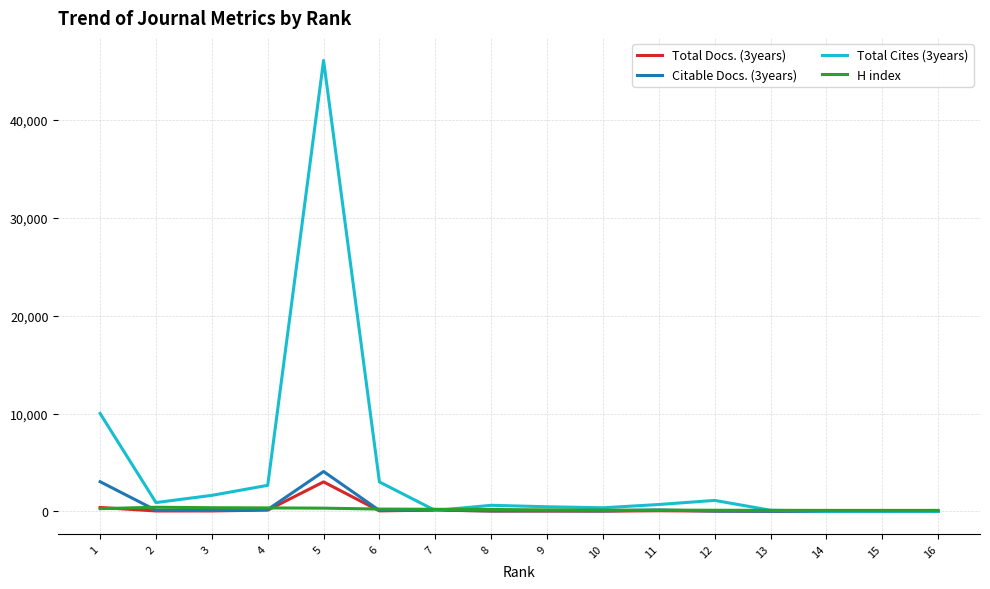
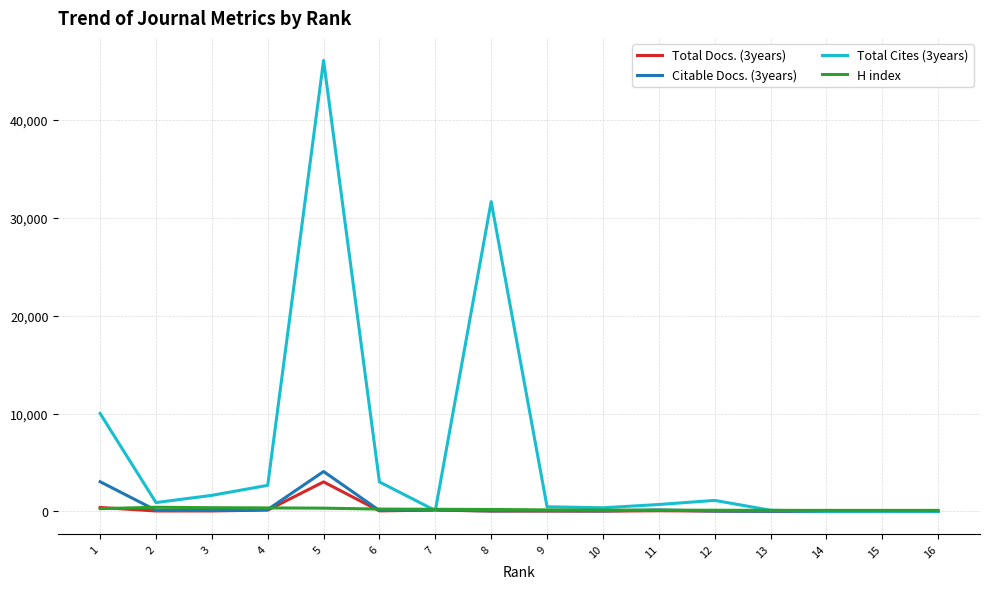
Total Cites (3years), 8: 1,000 -> 32,000
